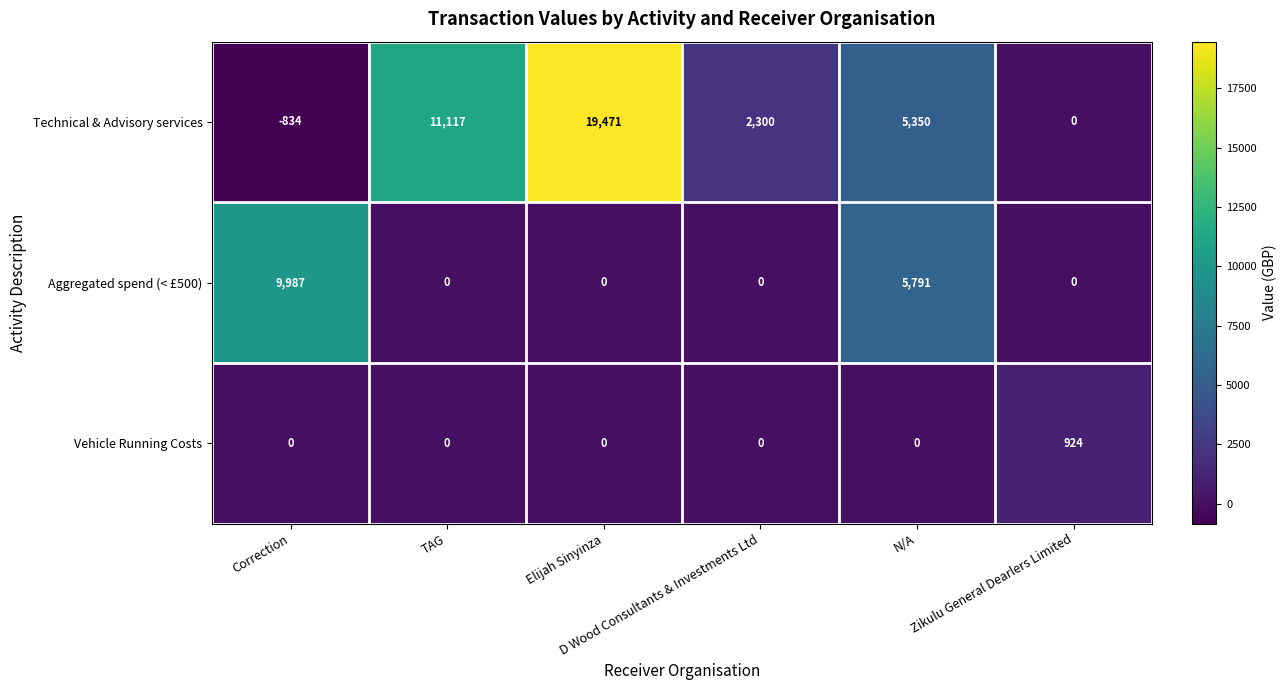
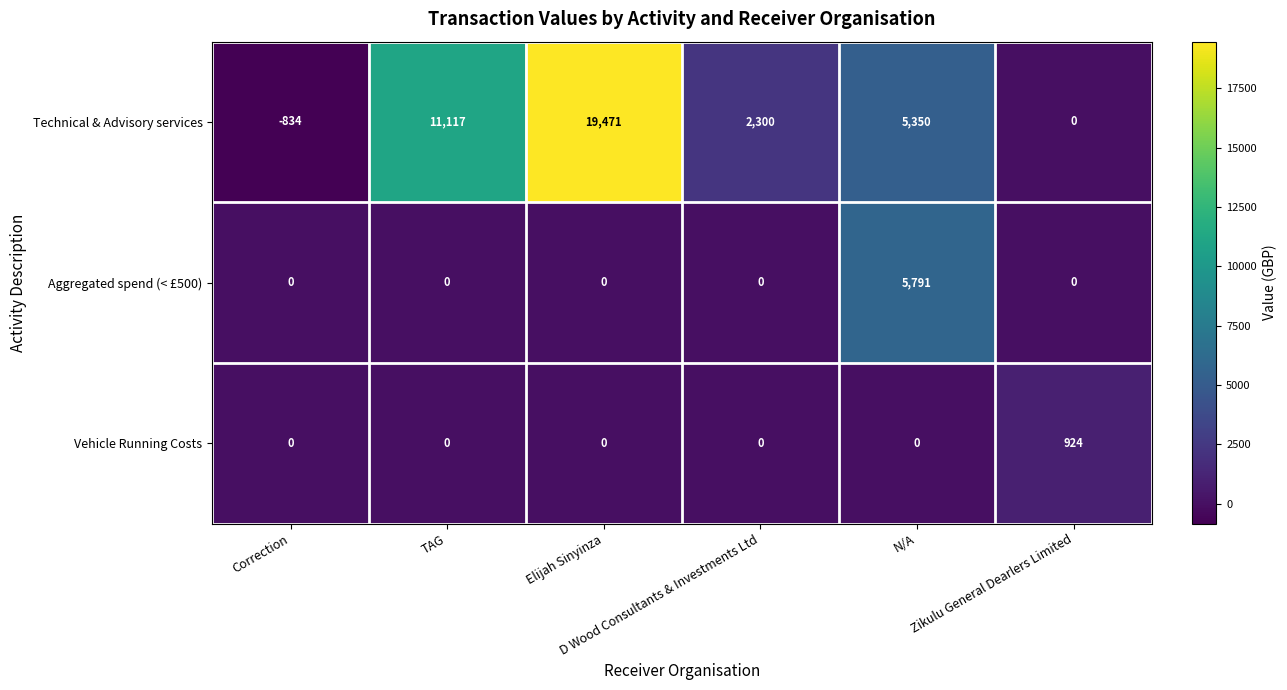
Aggregated spend (< £500), Correction: 9,987 -> 0
